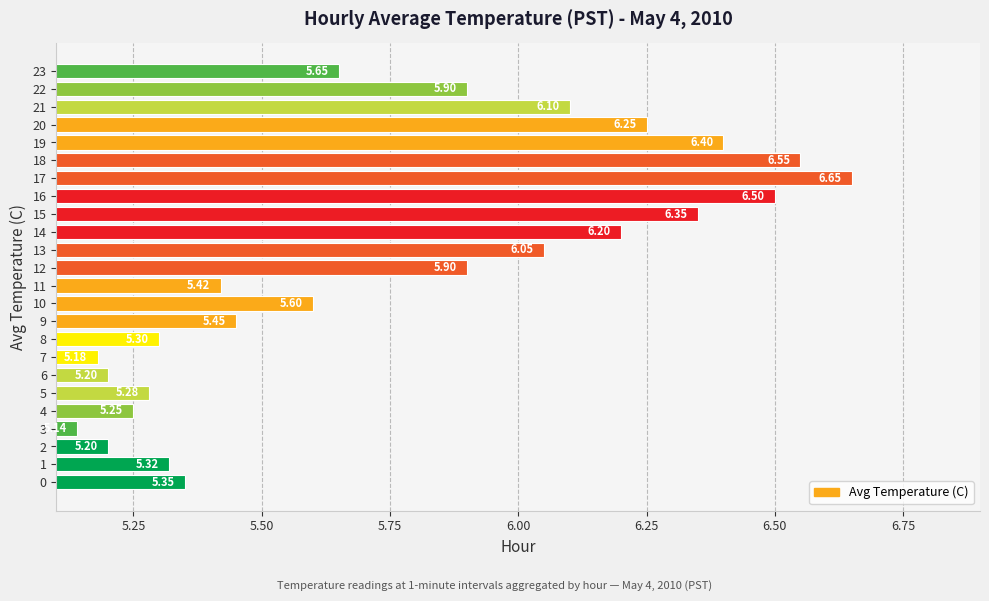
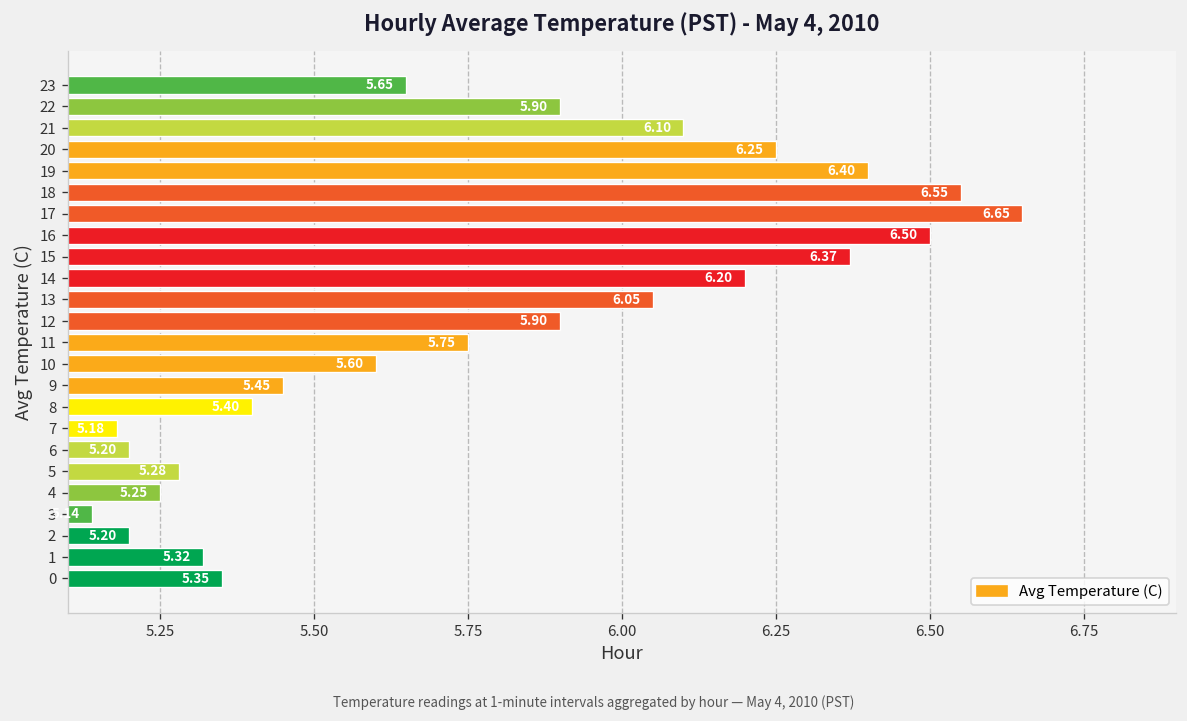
15: 6.35 -> 6.37
11: 5.42 -> 5.75
8: 5.30 -> 5.40
